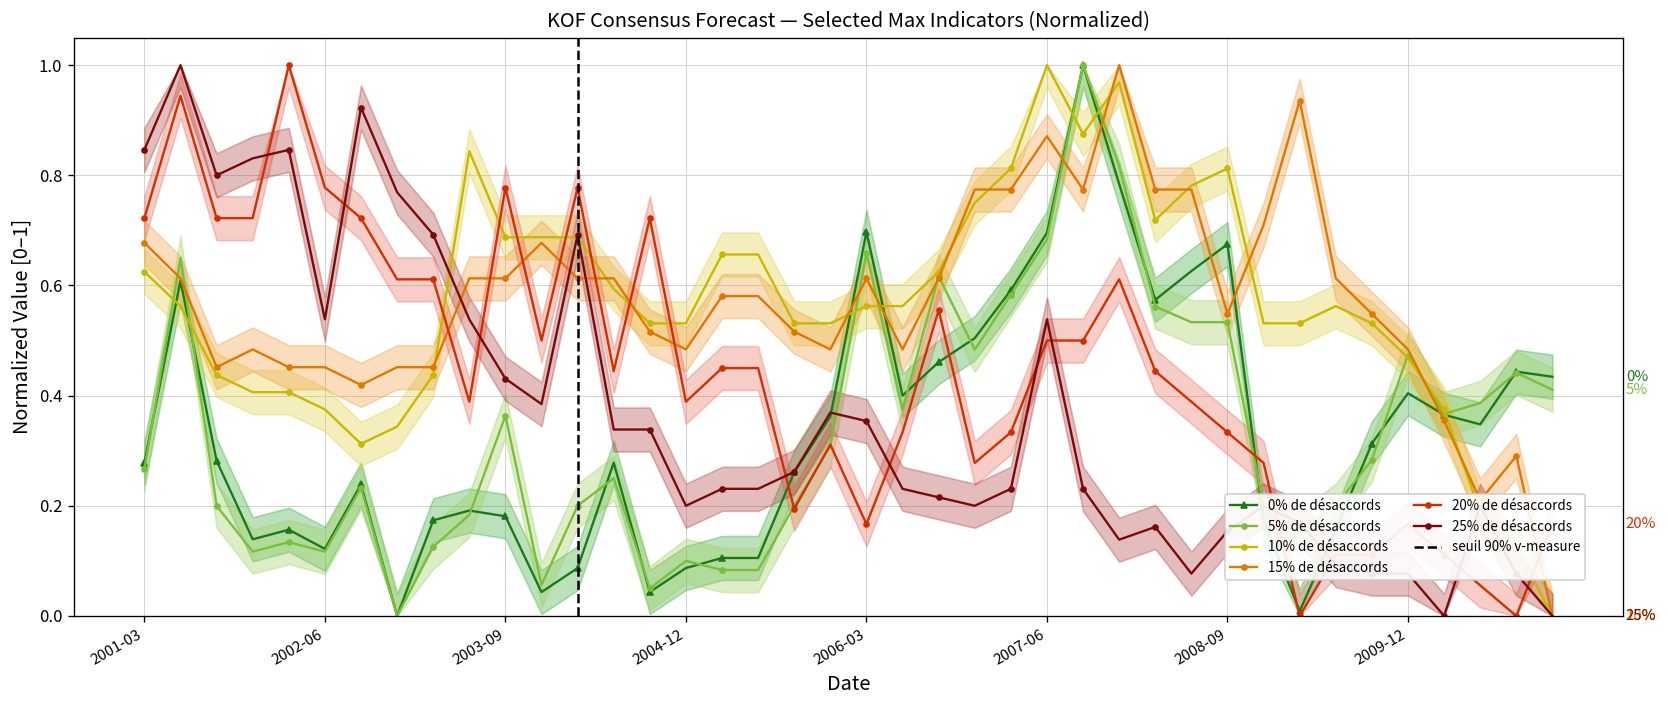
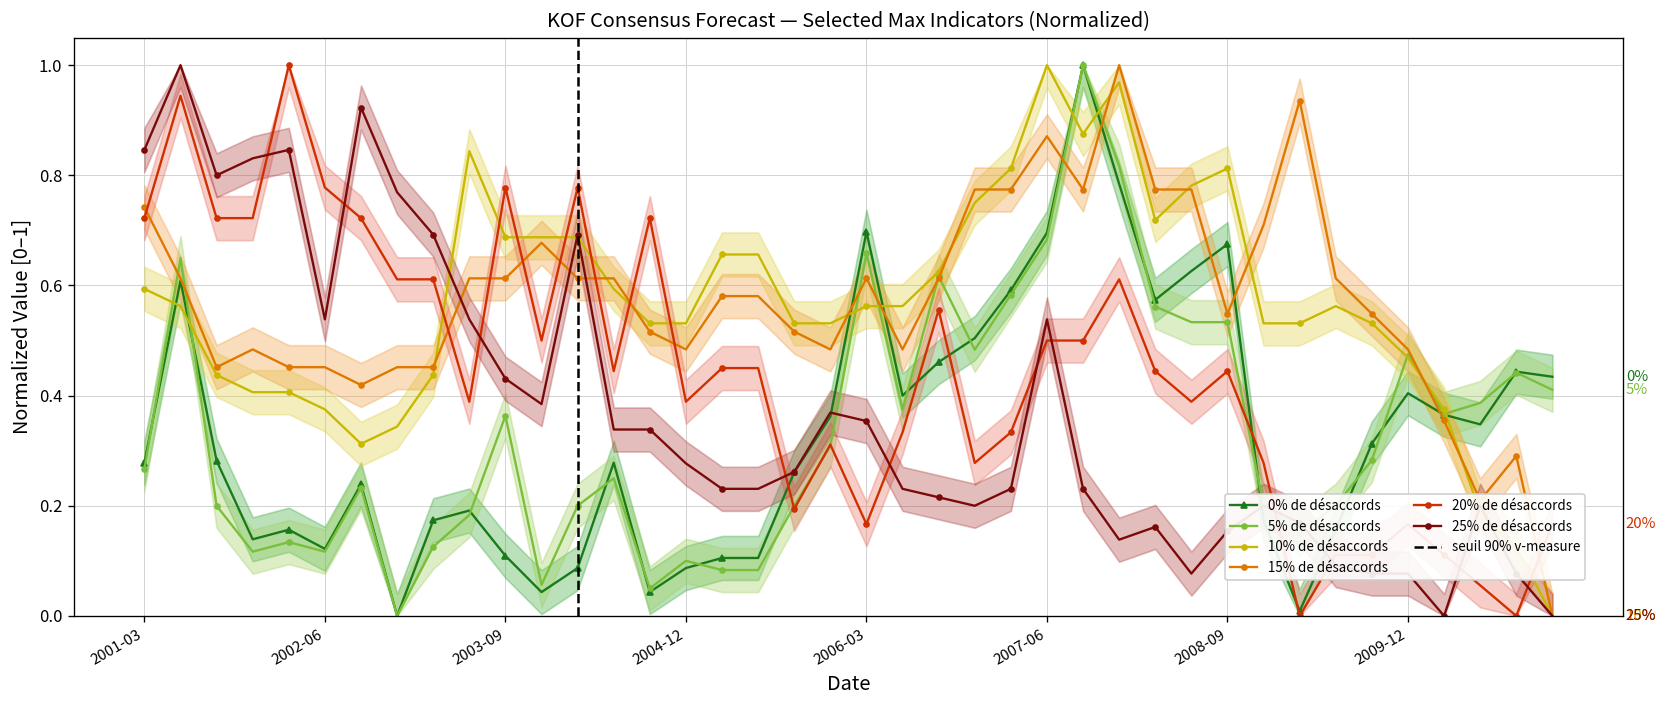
10% de désaccords, 2001-03: 0.63 -> 0.59
15% de désaccords, 2001-03: 0.68 -> 0.74
0% de désaccords, 2003-09: 0.18 -> 0.11
25% de désaccords, 2004-12: 0.20 -> 0.28
20% de désaccords, 2008-09: 0.33 -> 0.44
